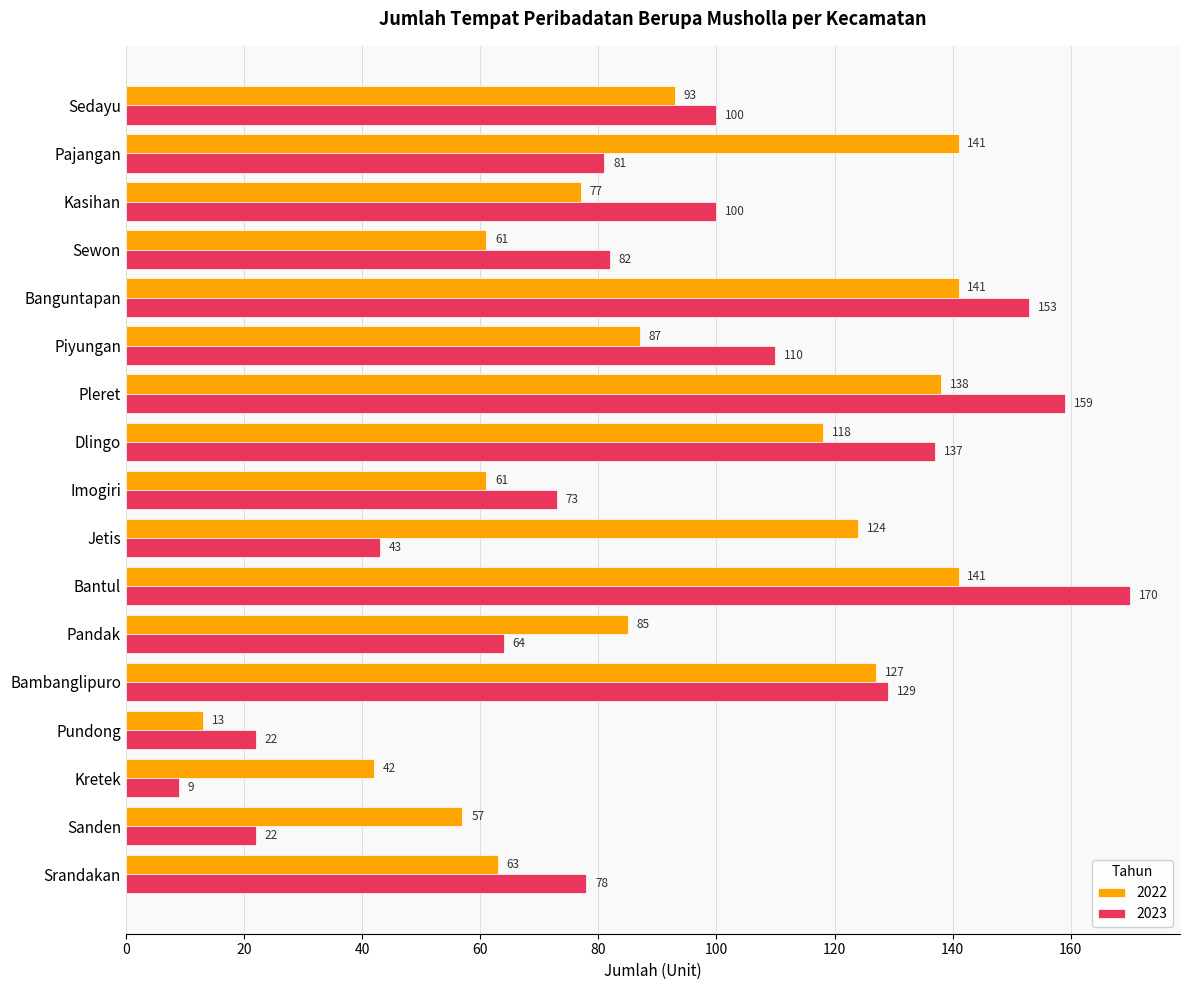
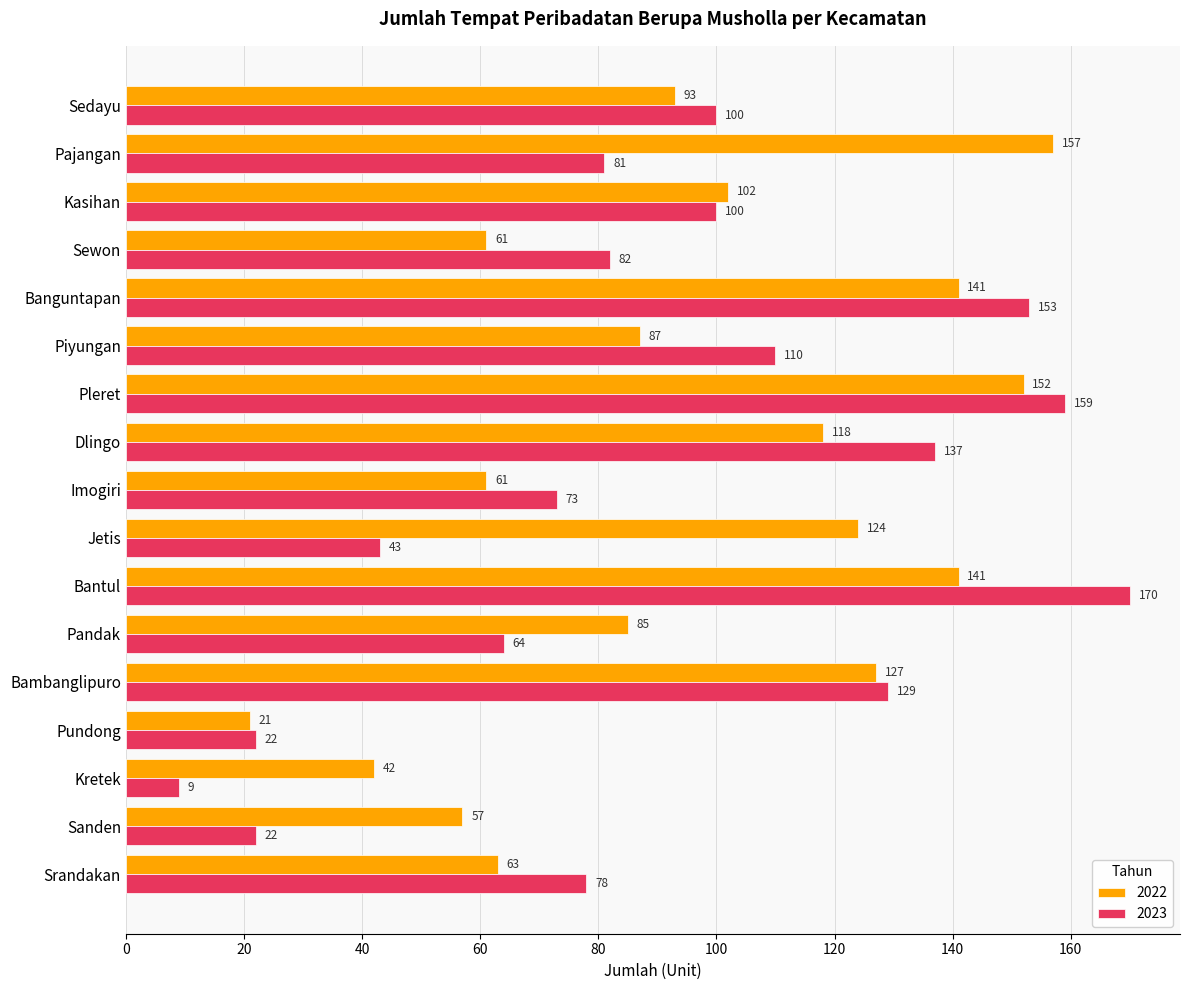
2022, Pajangan: 141 -> 157
2022, Kasihan: 77 -> 102
2022, Pleret: 138 -> 152
2022, Pundong: 13 -> 21
